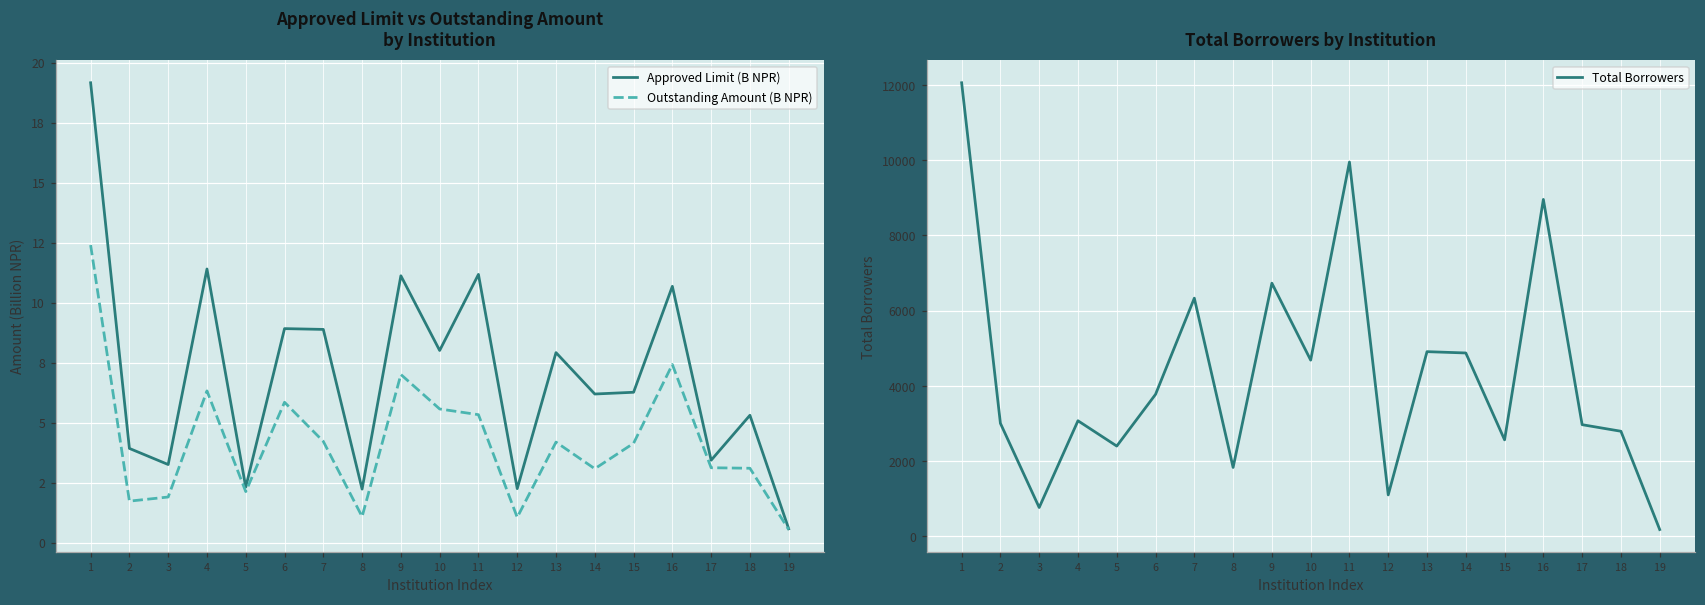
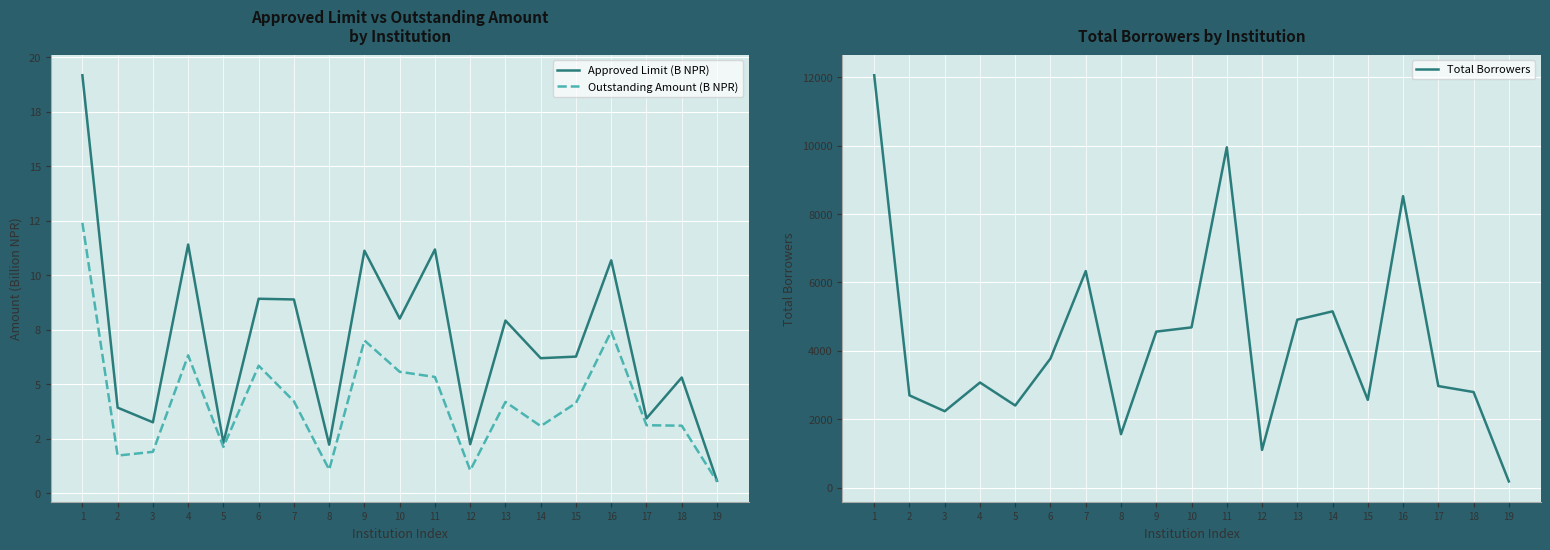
Total Borrowers by Institution, 2: 3000 -> 2700
Total Borrowers by Institution, 3: 800 -> 2200
Total Borrowers by Institution, 8: 1800 -> 1600
Total Borrowers by Institution, 9: 6700 -> 4600
Total Borrowers by Institution, 14: 4900 -> 5200
Total Borrowers by Institution, 16: 9000 -> 8500
